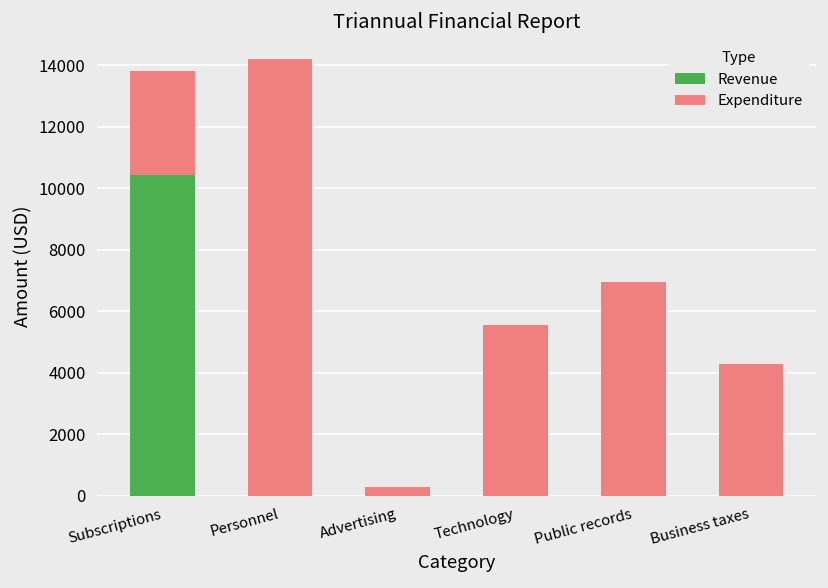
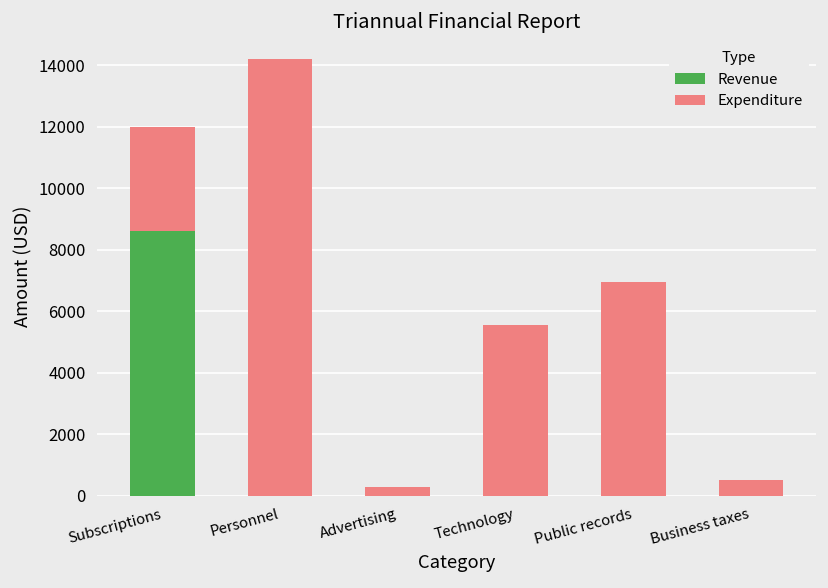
Revenue, Subscriptions: 10400 -> 8600
Expenditure, Business taxes: 4300 -> 500
